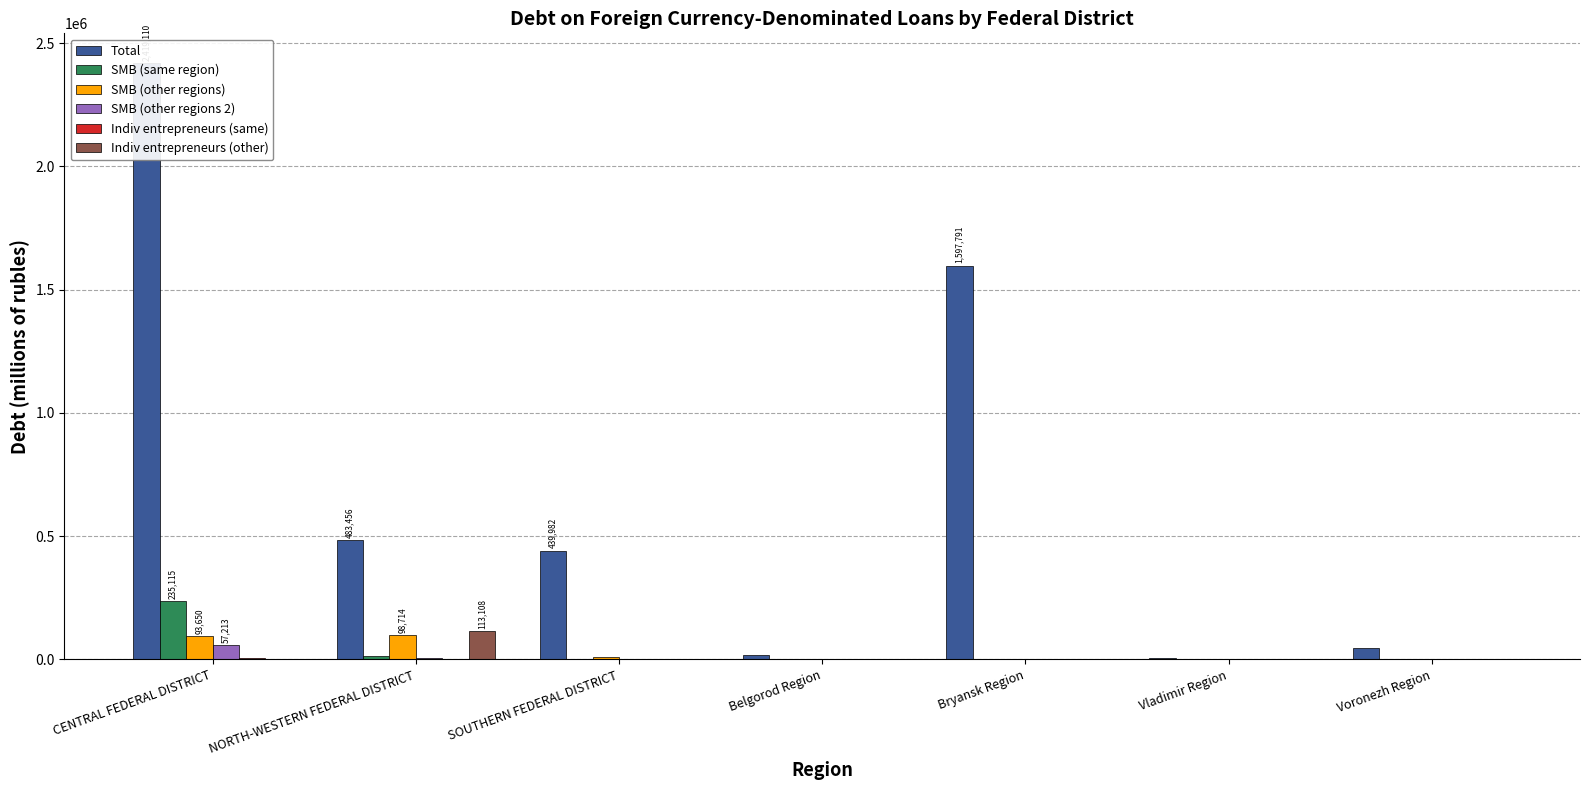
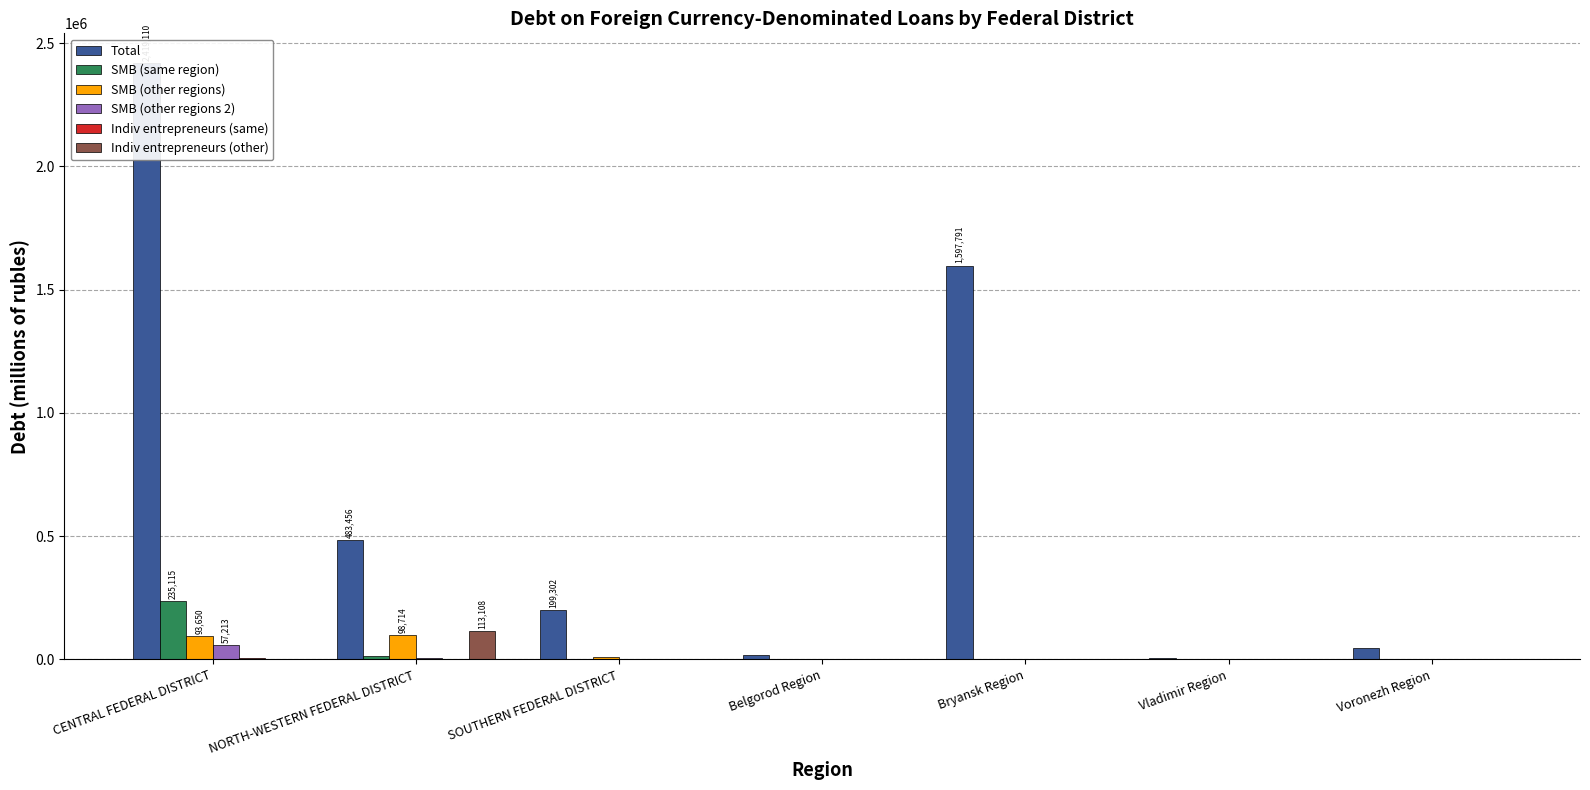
Total, SOUTHERN FEDERAL DISTRICT: 439,982 -> 199,302
